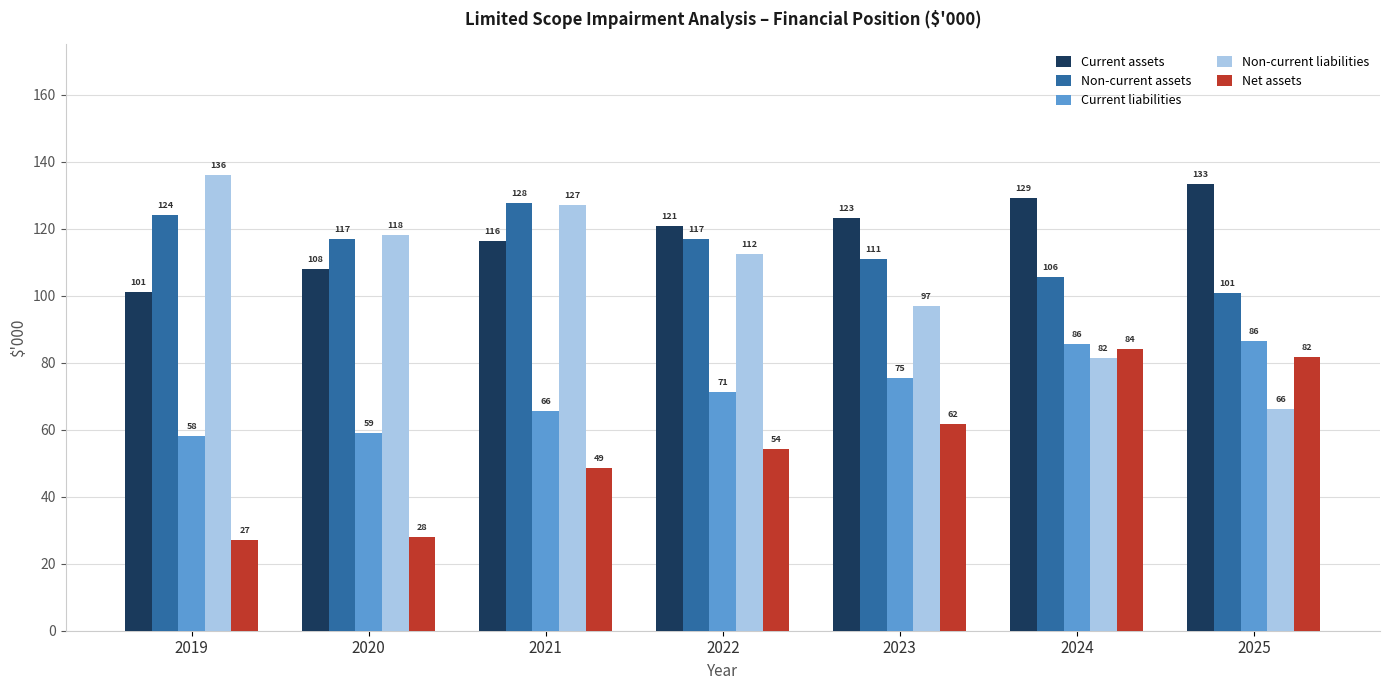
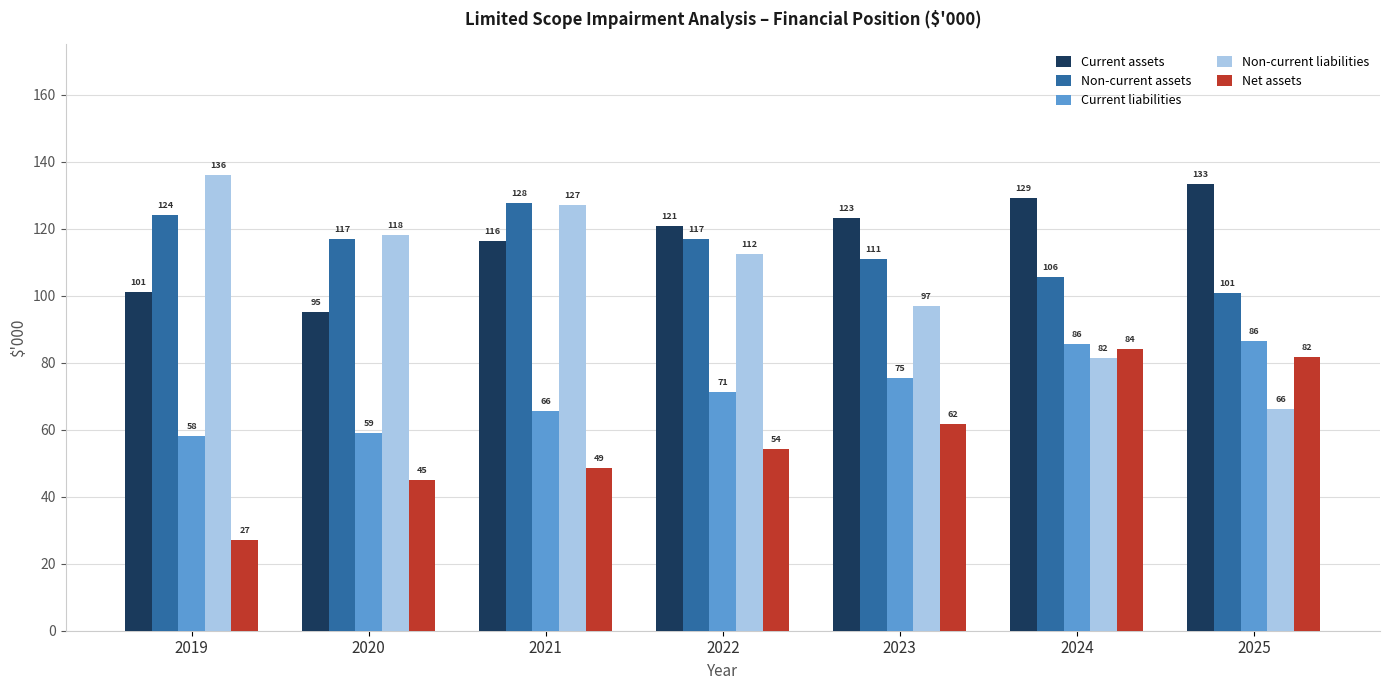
Current assets, 2020: 108 -> 95
Net assets, 2020: 28 -> 45
